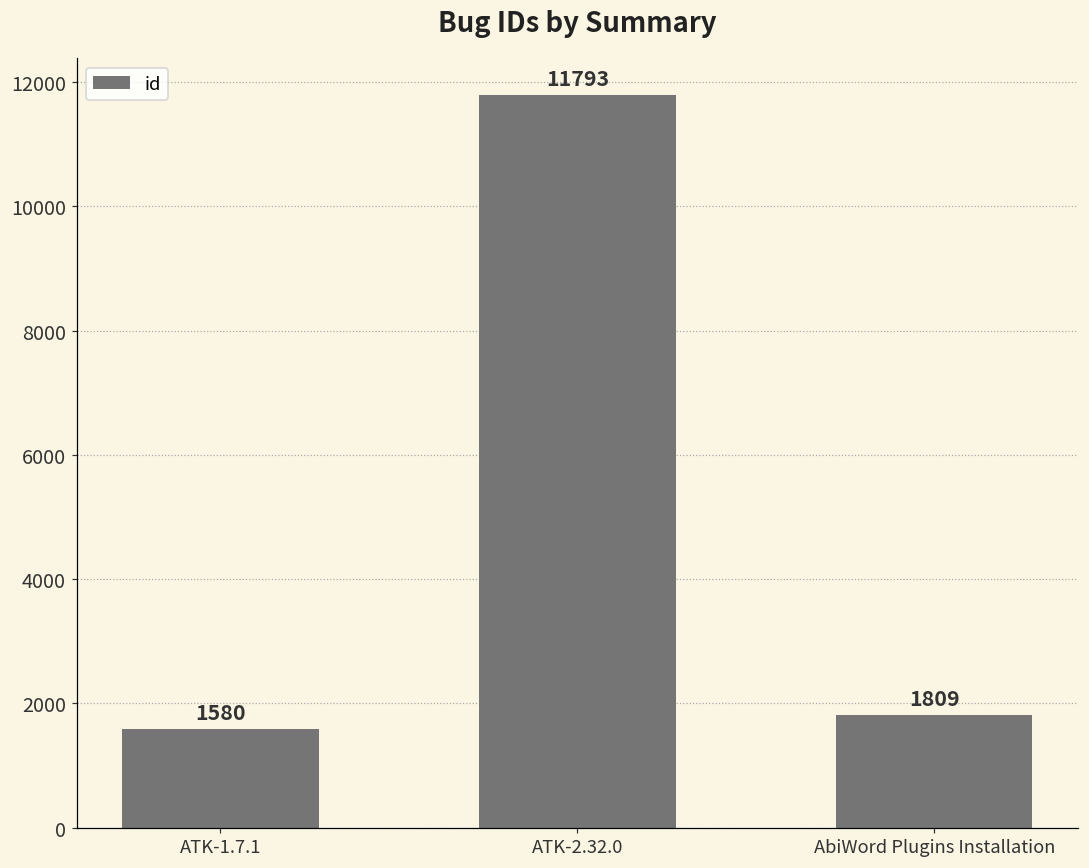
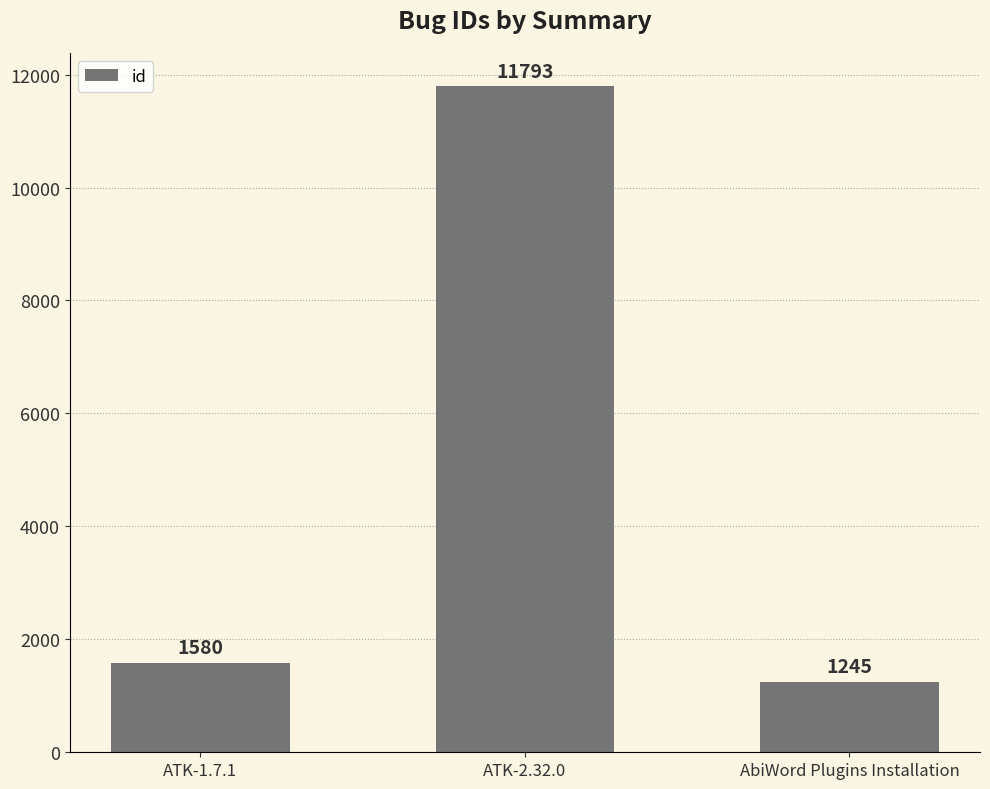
AbiWord Plugins Installation: 1809 -> 1245
